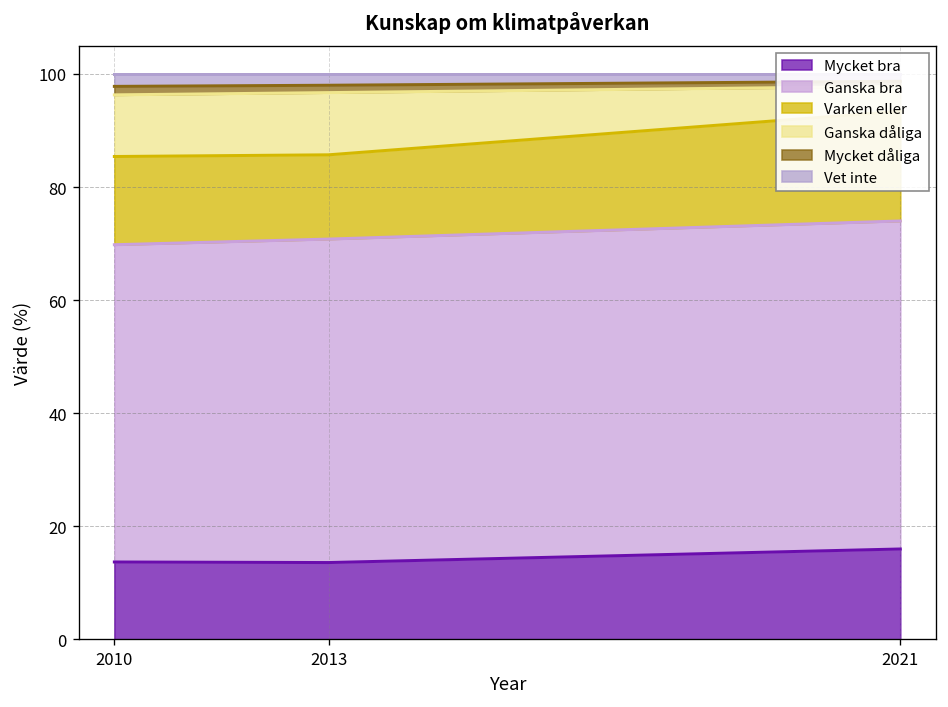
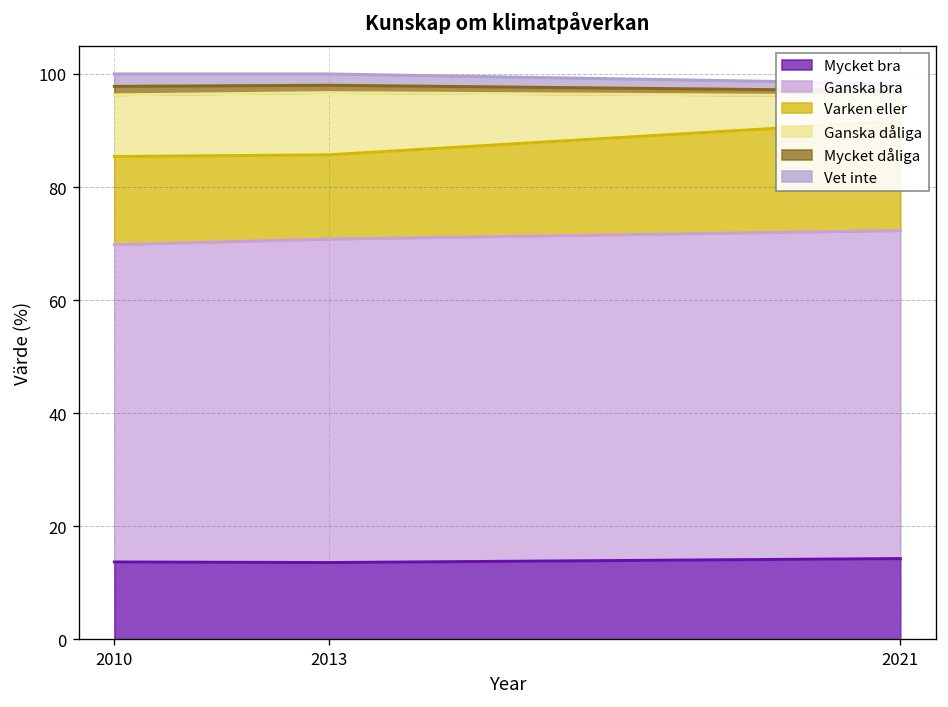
Mycket bra, 2021: 16 -> 14
